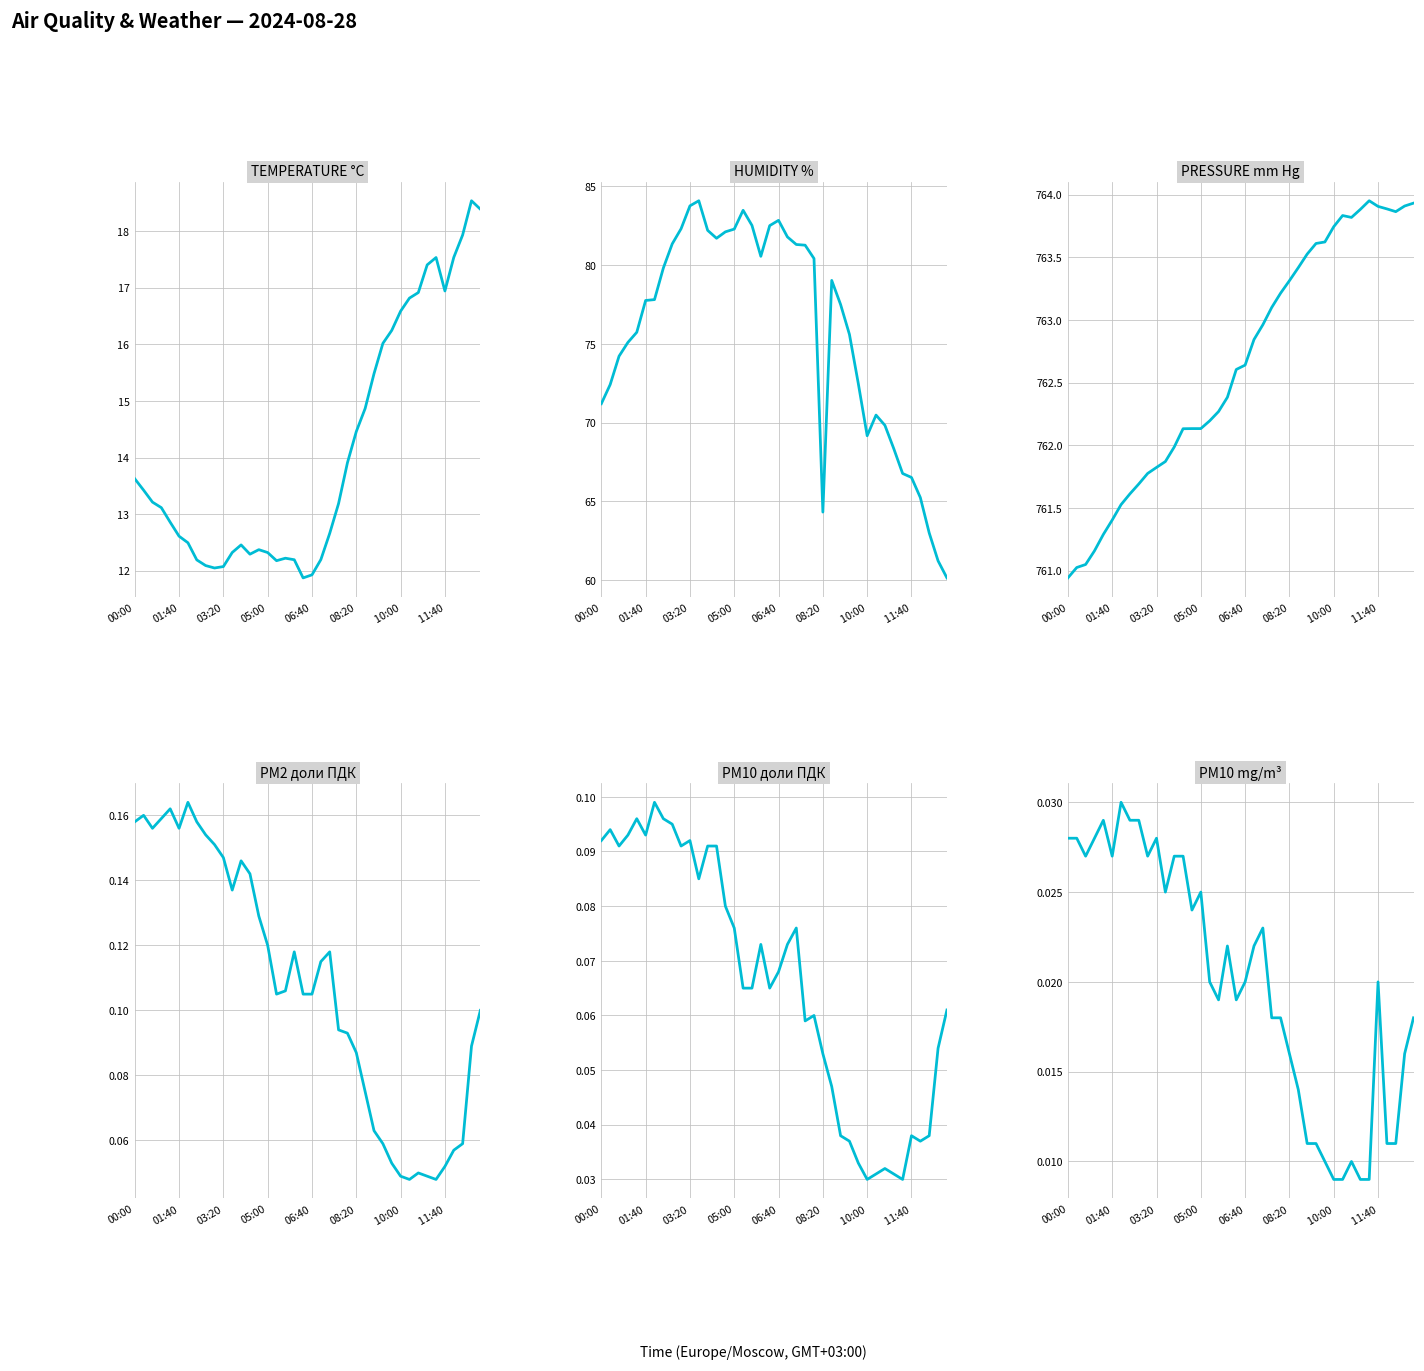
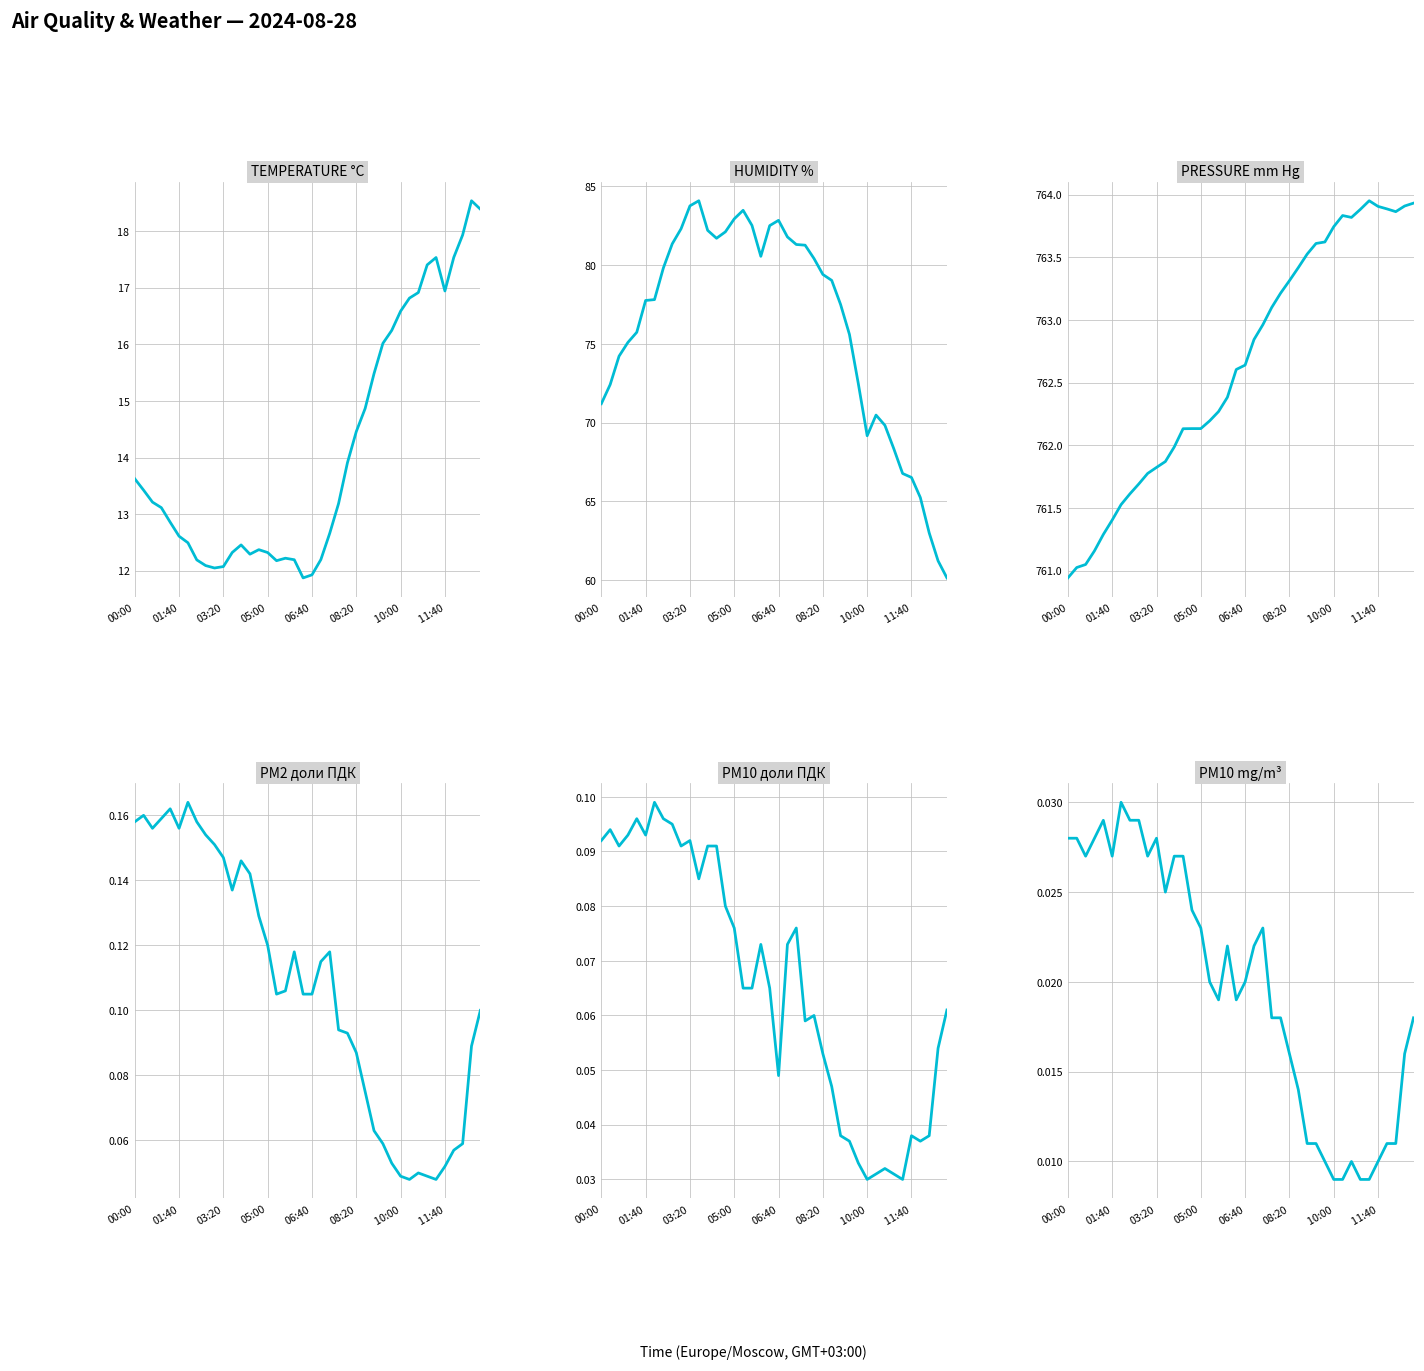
HUMIDITY %, 05:00: 82.3 -> 82.9
HUMIDITY %, 08:20: 64.3 -> 79.4
PM10 доли ПДК, 06:40: 0.068 -> 0.049
PM10 mg/m³, 05:00: 0.025 -> 0.023
PM10 mg/m³, 11:40: 0.02 -> 0.01
